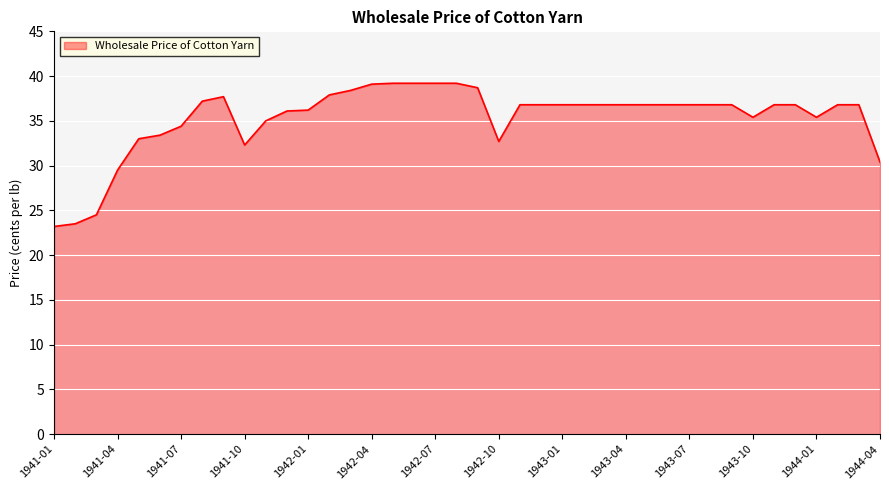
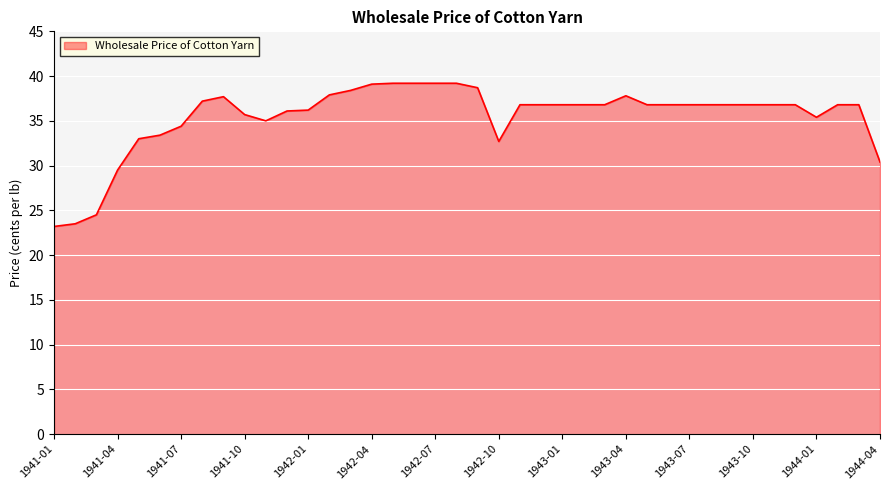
1941-10: 32 -> 36
1943-04: 37 -> 38
1943-10: 35 -> 37
